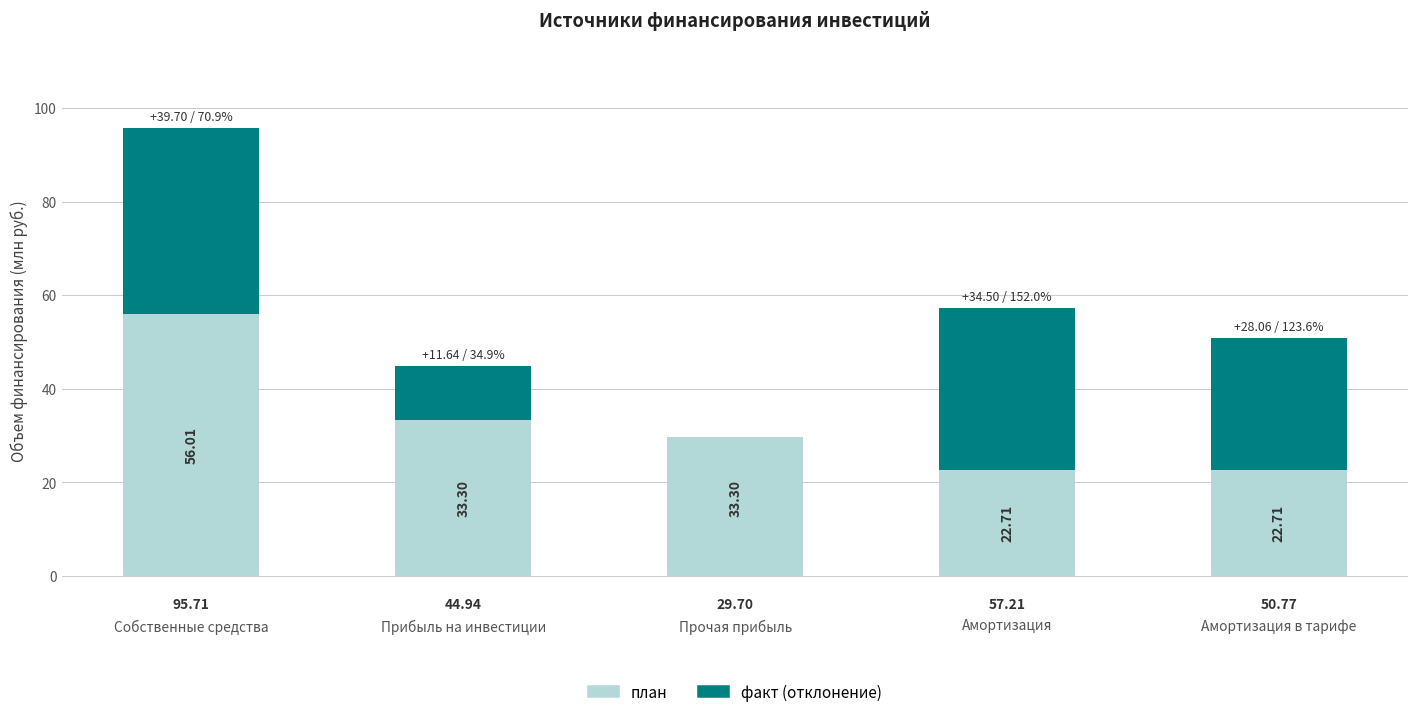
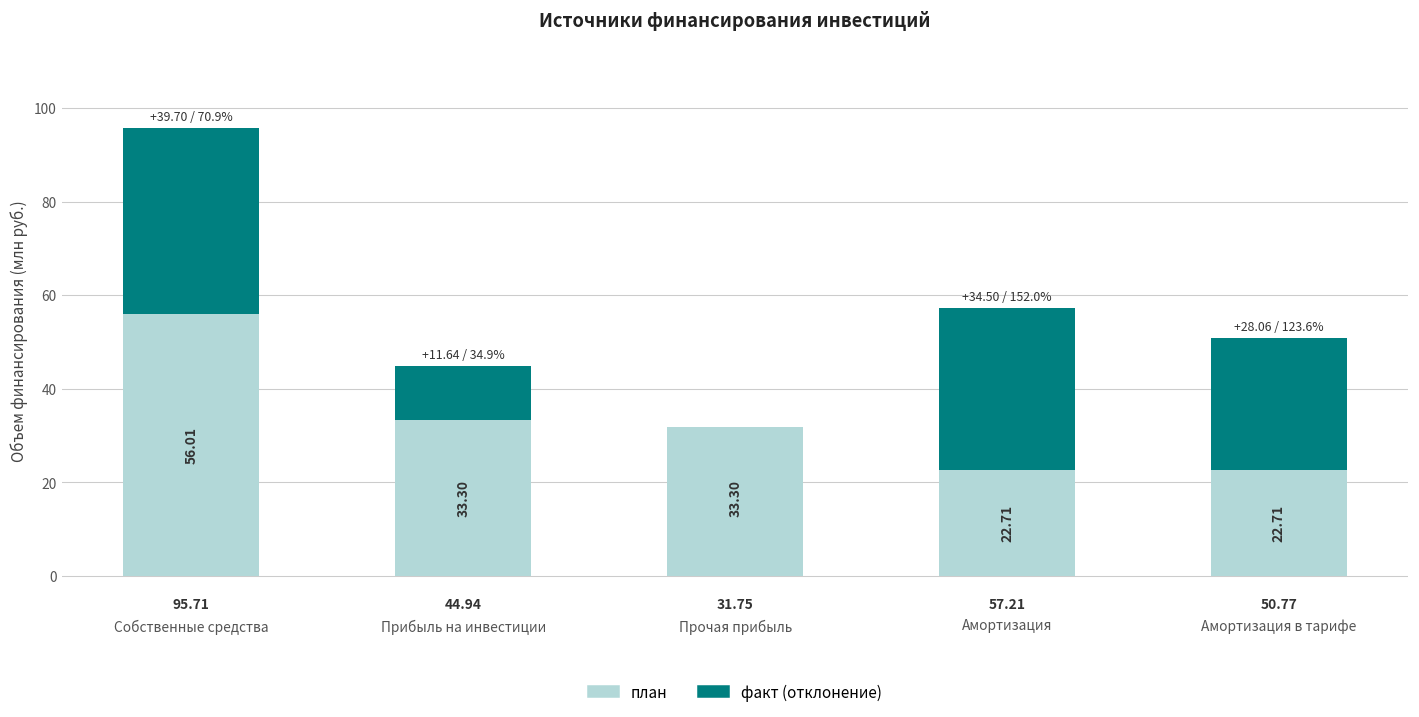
план, Прочая прибыль: 29.70 -> 31.75
